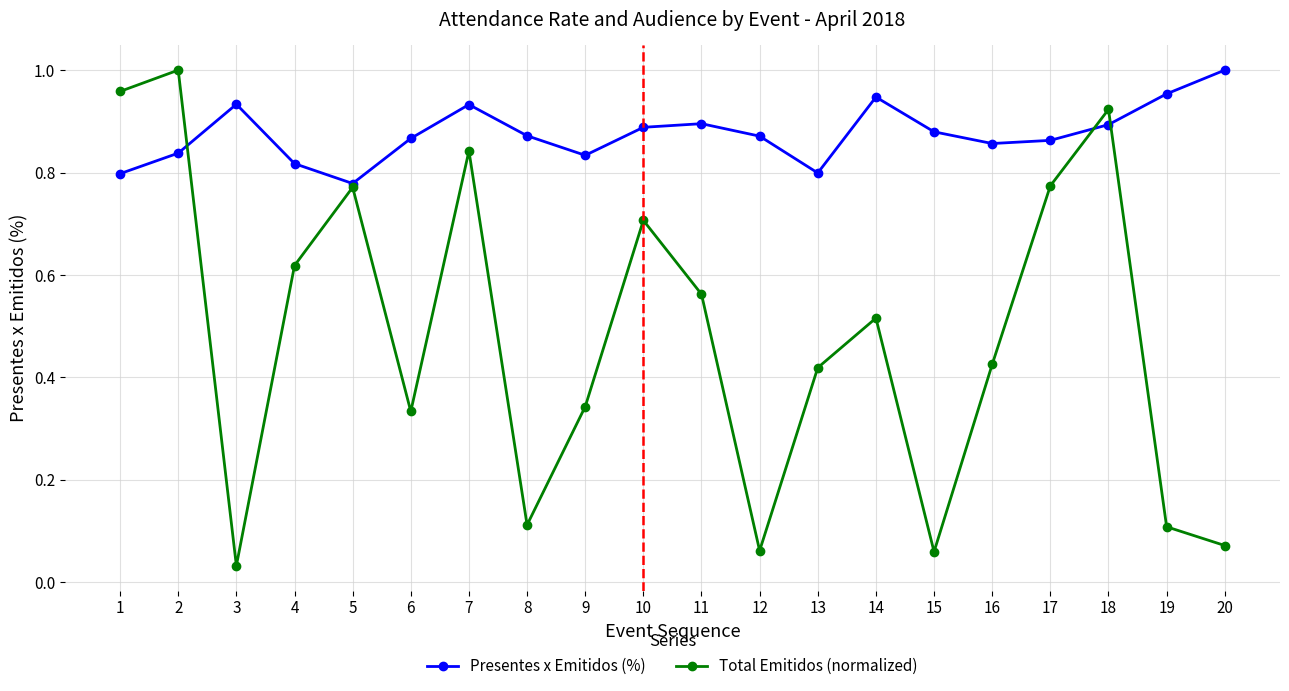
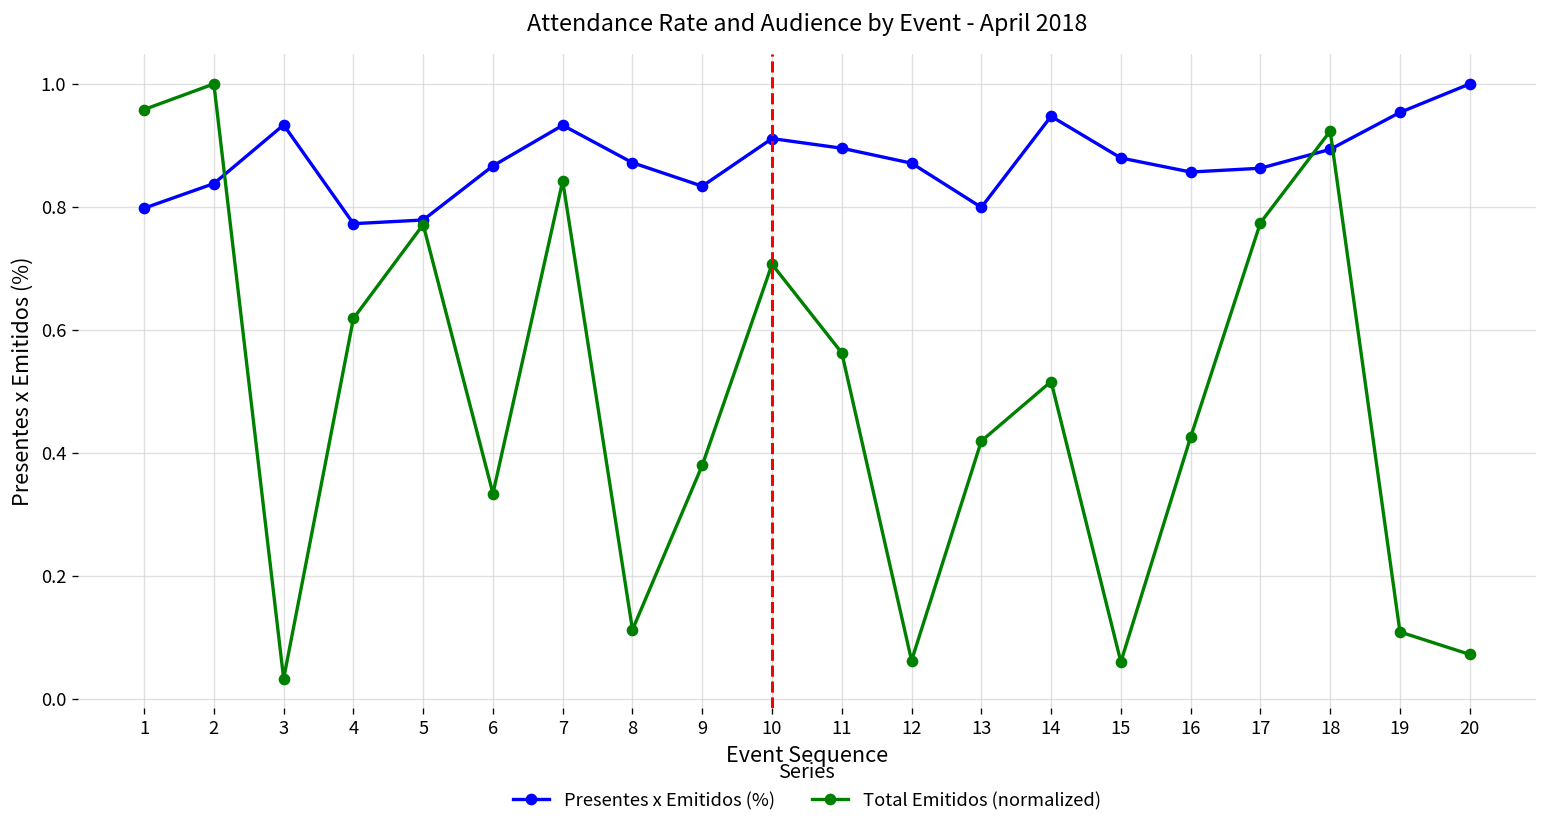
Presentes x Emitidos (%), 4: 0.82 -> 0.77
Total Emitidos (normalized), 9: 0.34 -> 0.38
Presentes x Emitidos (%), 10: 0.89 -> 0.91
